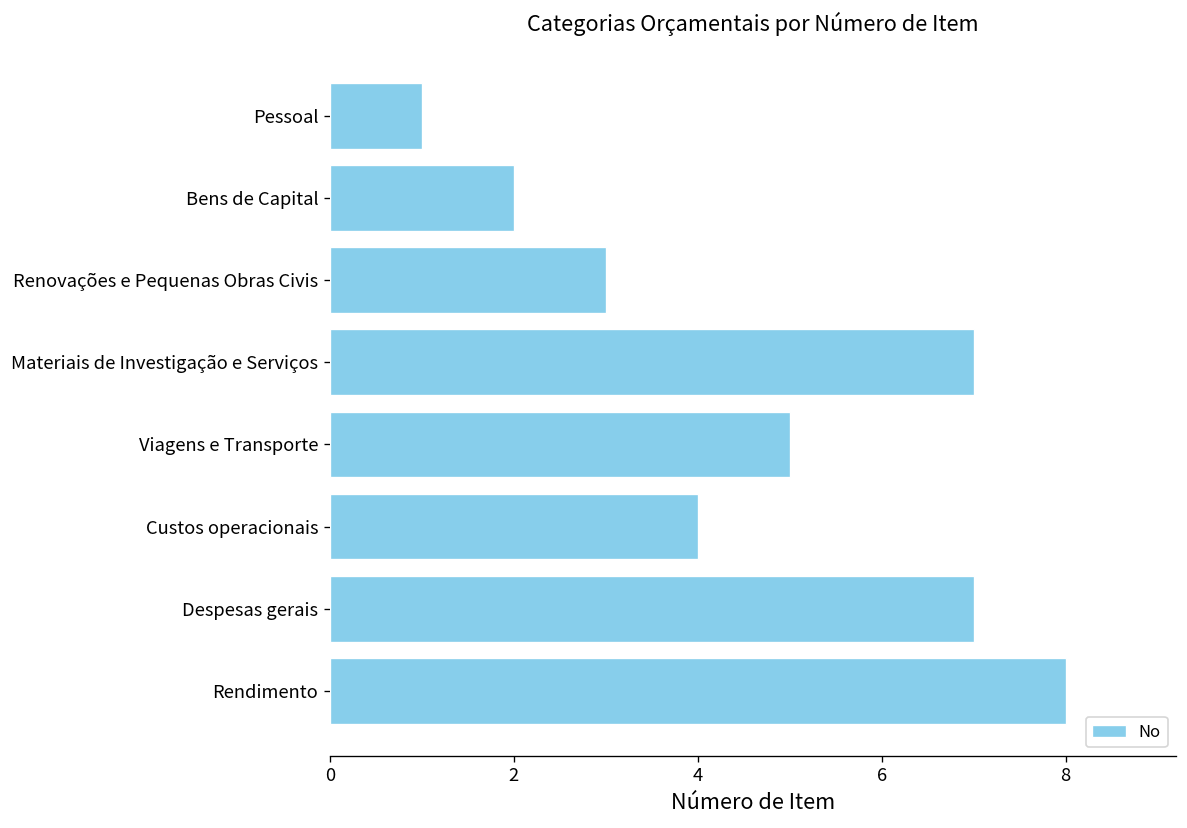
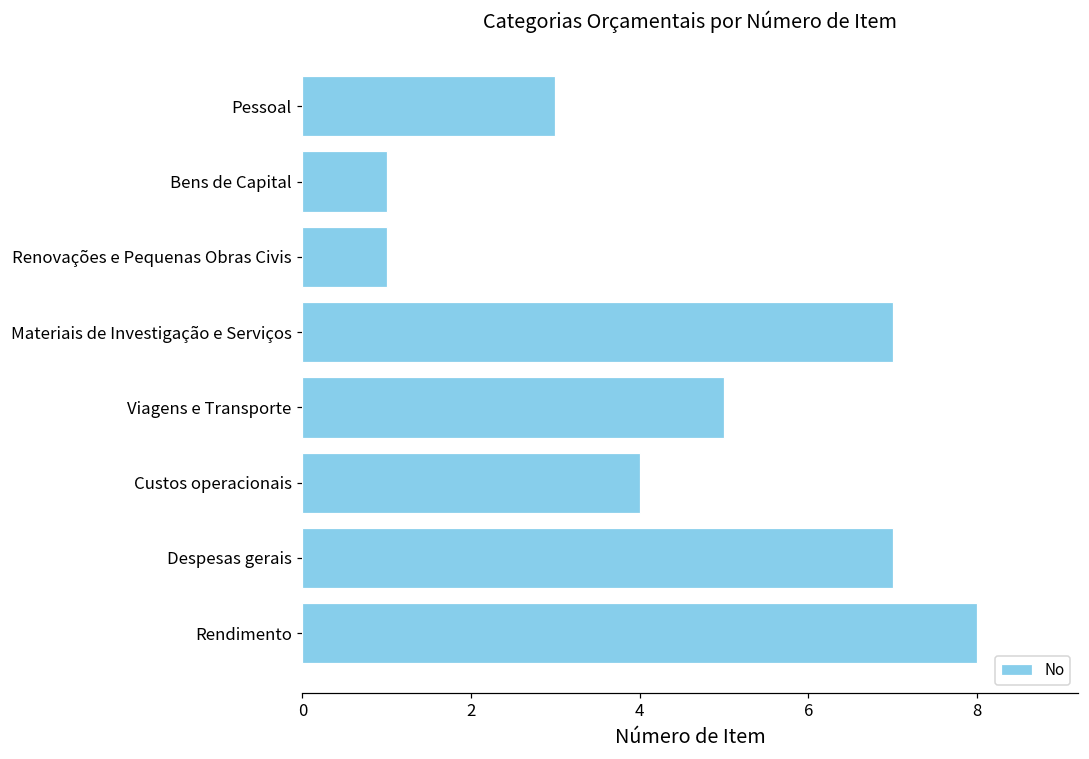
Pessoal: 1 -> 3
Bens de Capital: 2 -> 1
Renovações e Pequenas Obras Civis: 3 -> 1
